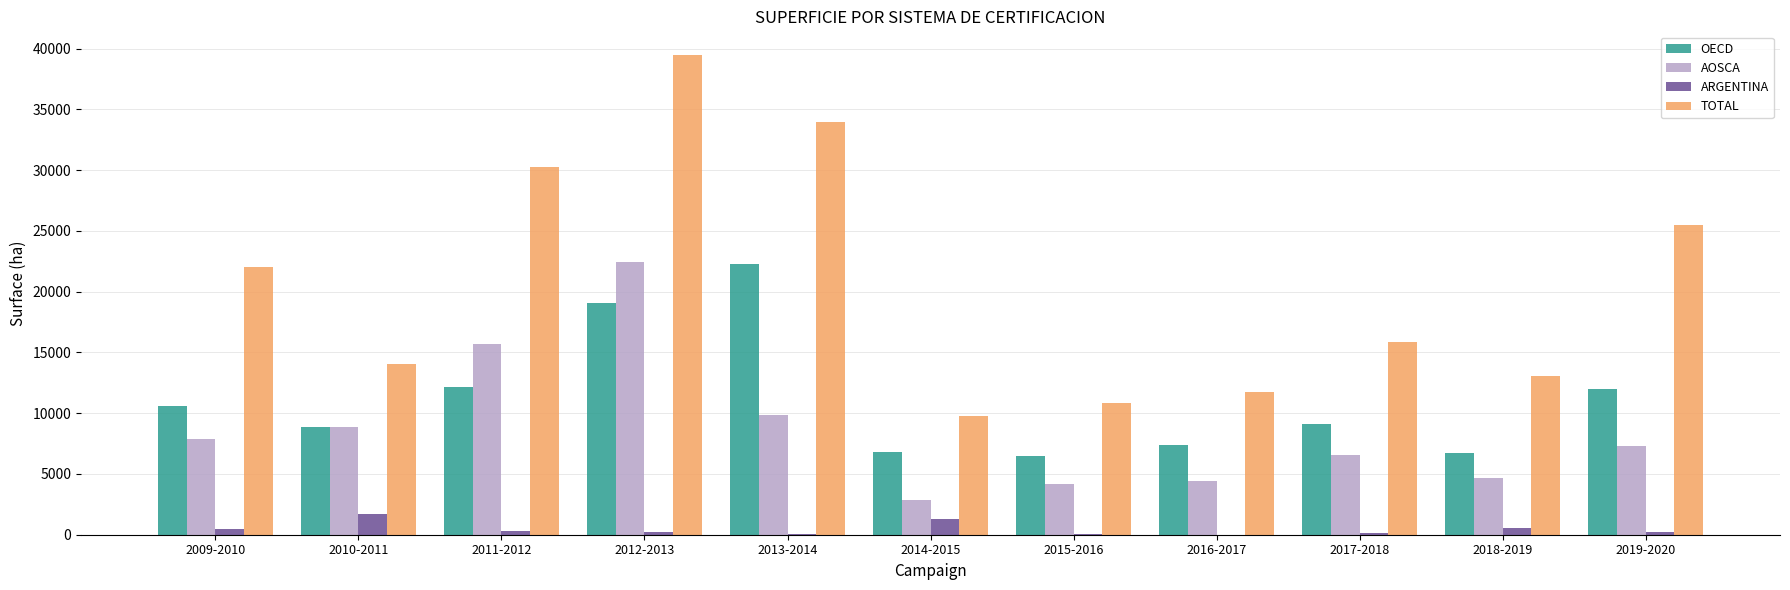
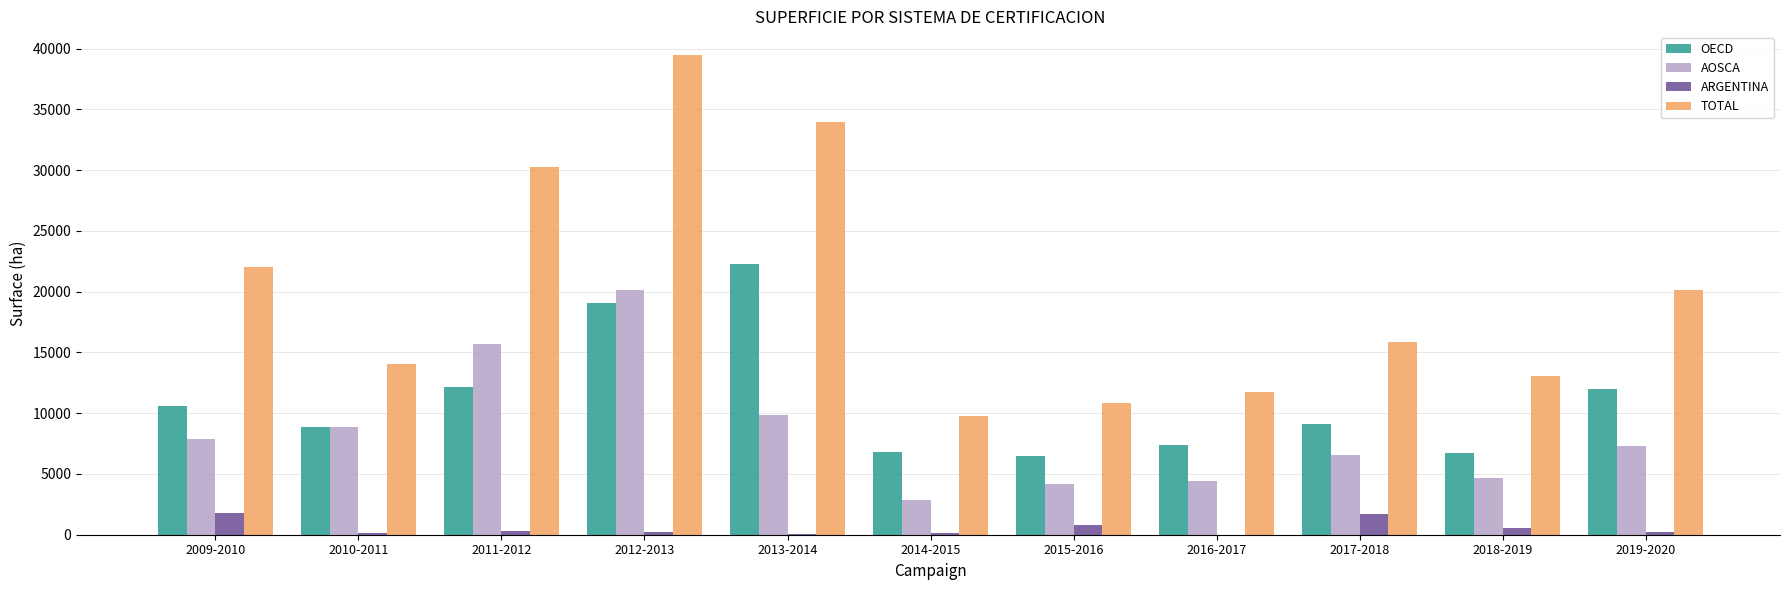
ARGENTINA, 2009-2010: 400 -> 1800
ARGENTINA, 2010-2011: 1700 -> 100
AOSCA, 2012-2013: 22400 -> 20200
ARGENTINA, 2014-2015: 1300 -> 100
ARGENTINA, 2015-2016: 100 -> 800
ARGENTINA, 2017-2018: 200 -> 1700
TOTAL, 2019-2020: 25500 -> 20200
